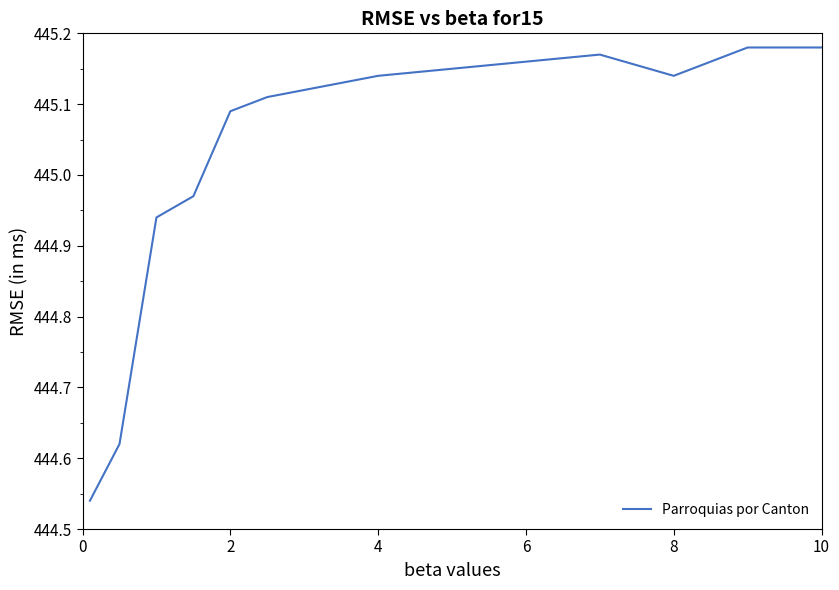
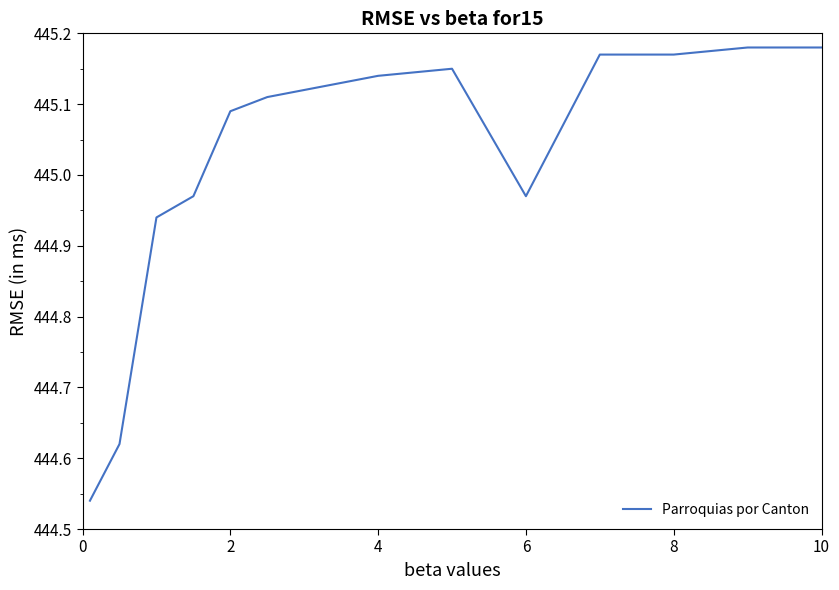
6: 445.16 -> 444.97
8: 445.14 -> 445.17
